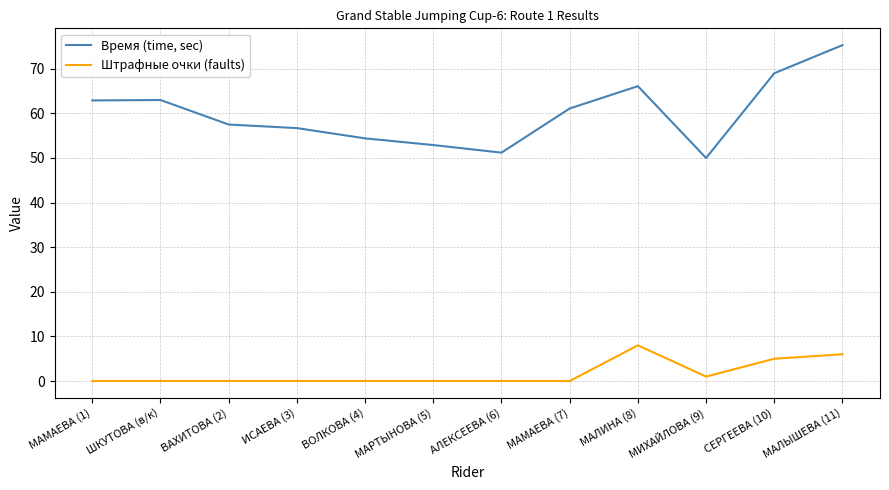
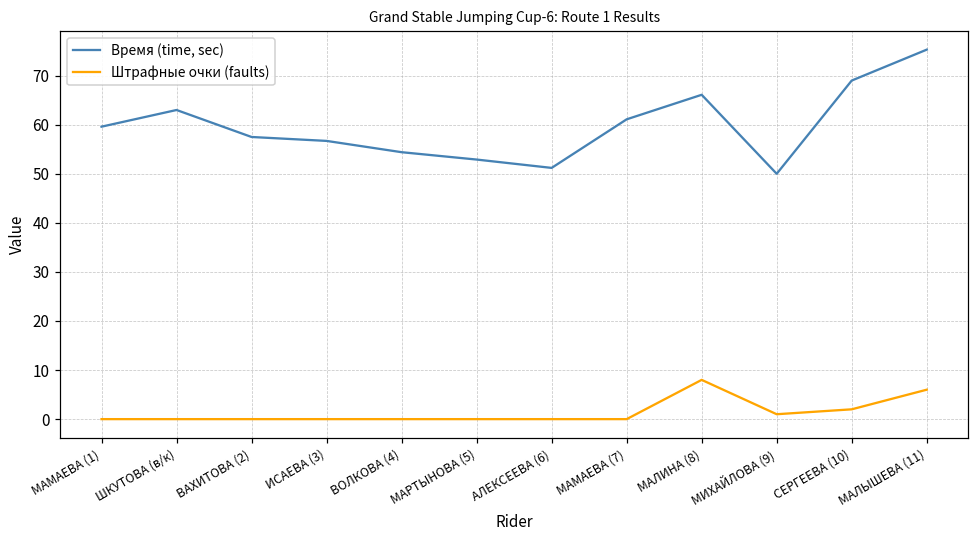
Время (time, sec), МАМАЕВА (1): 63 -> 60
Штрафные очки (faults), СЕРГЕЕВА (10): 5 -> 2
